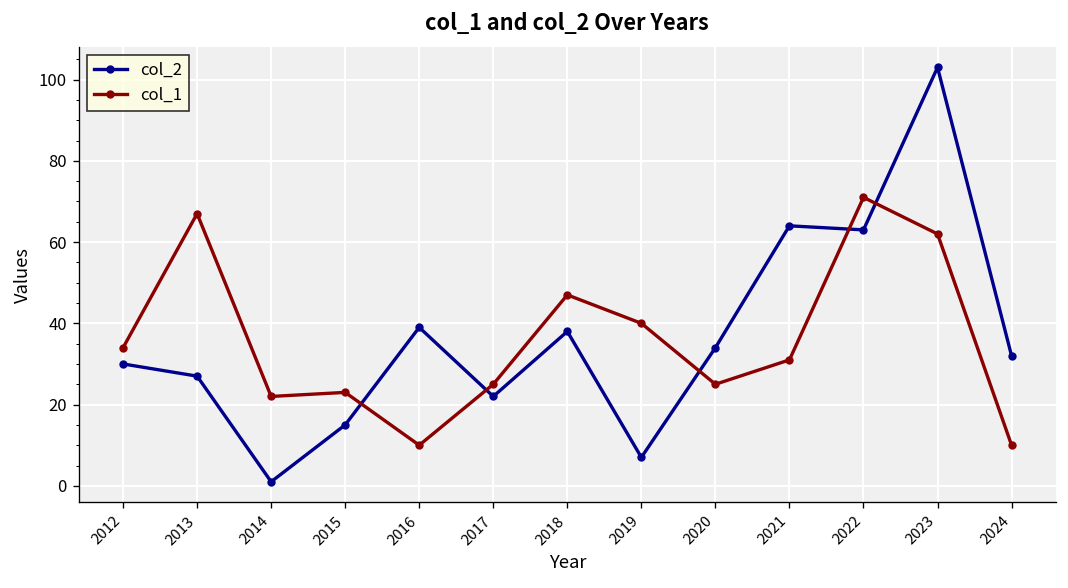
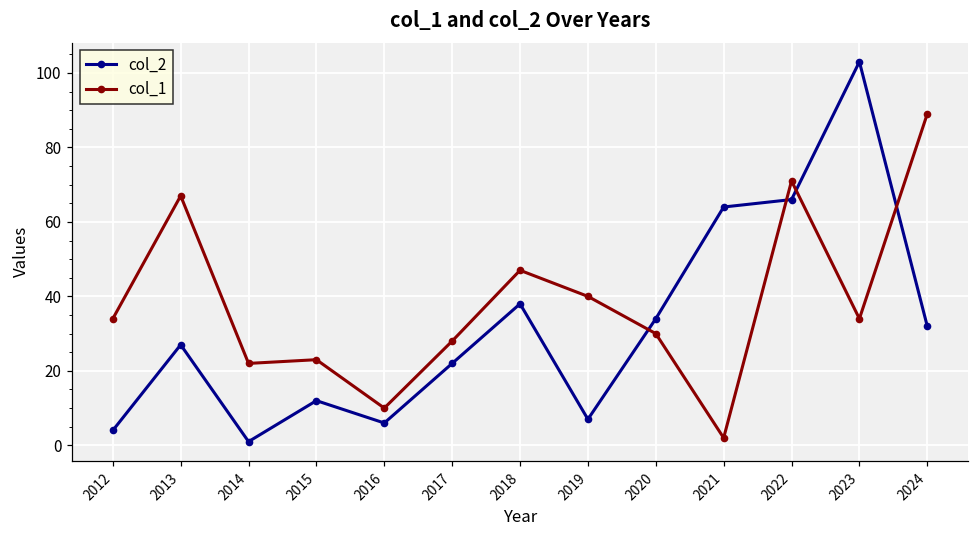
col_2, 2012: 30 -> 4
col_2, 2015: 15 -> 12
col_2, 2016: 39 -> 6
col_1, 2017: 25 -> 28
col_1, 2020: 25 -> 30
col_1, 2021: 31 -> 2
col_2, 2022: 63 -> 66
col_1, 2023: 62 -> 34
col_1, 2024: 10 -> 89
